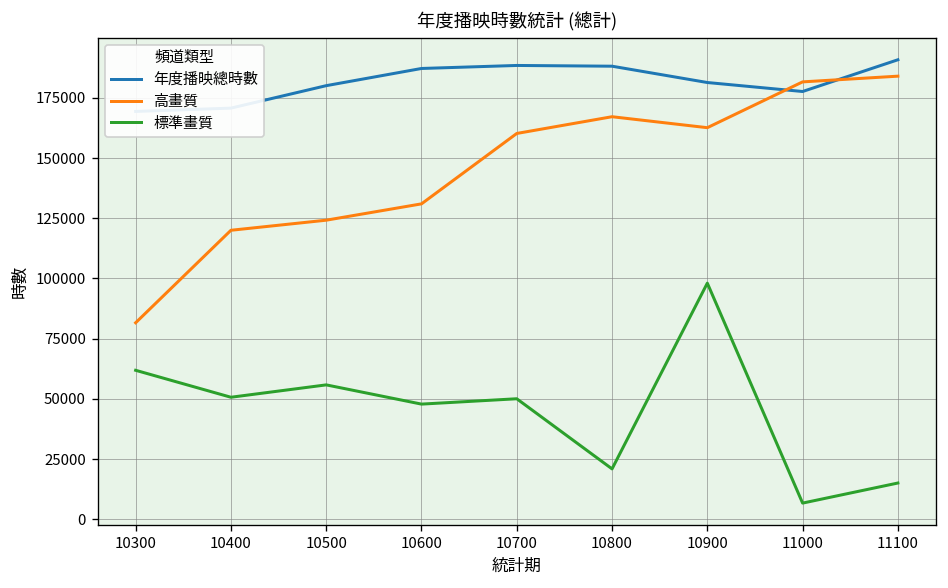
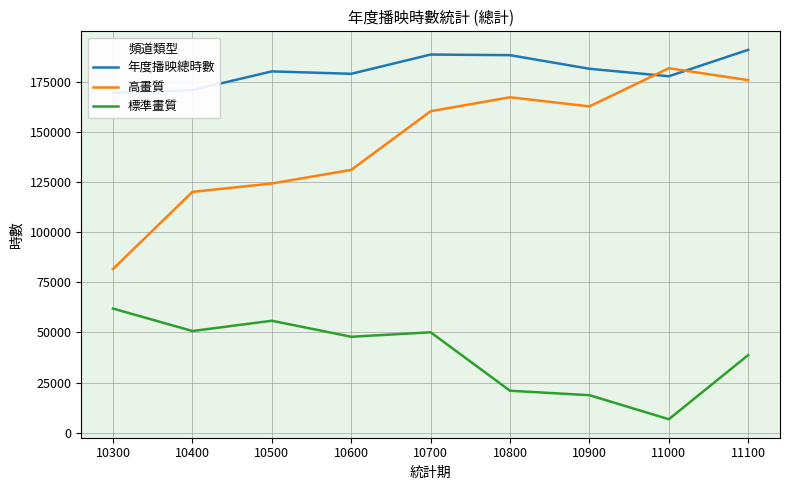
年度播映總時數, 10600: 187000 -> 179000
標準畫質, 10900: 98000 -> 19000
高畫質, 11100: 184000 -> 176000
標準畫質, 11100: 15000 -> 39000
